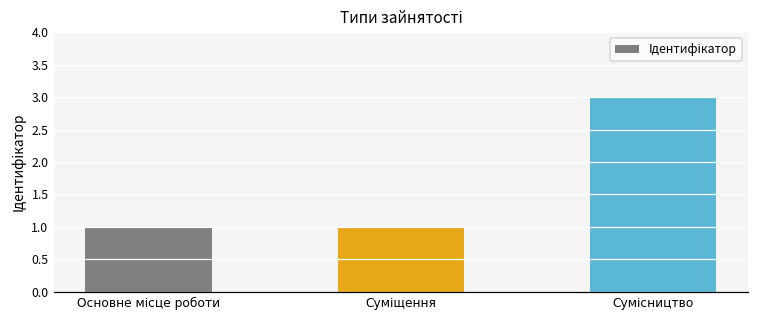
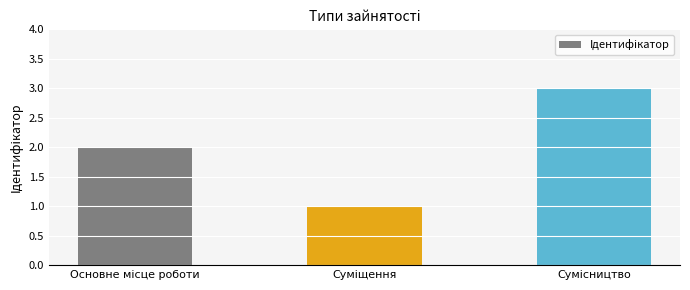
Основне місце роботи: 1 -> 2
